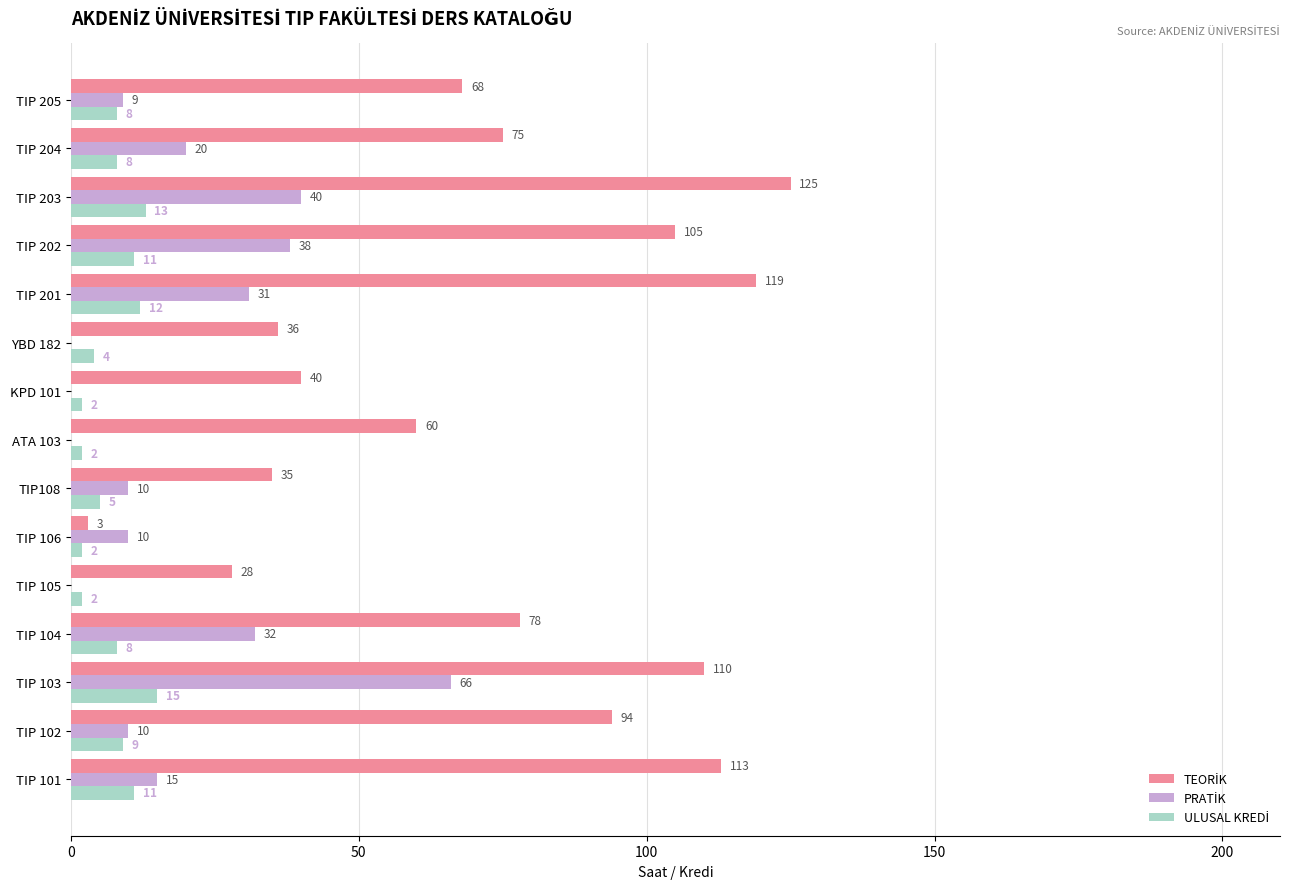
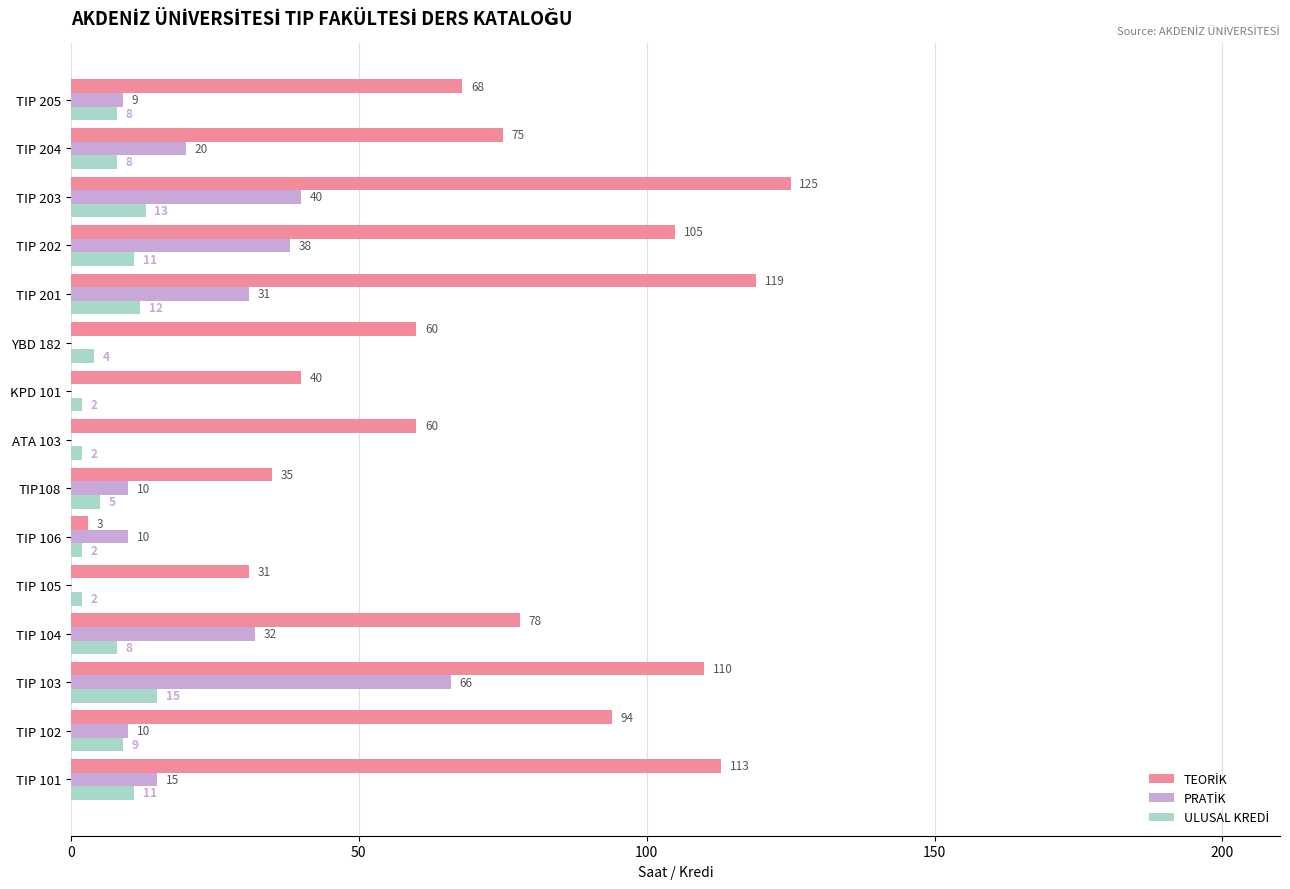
TEORİK, YBD 182: 36 -> 60
TEORİK, TIP 105: 28 -> 31
